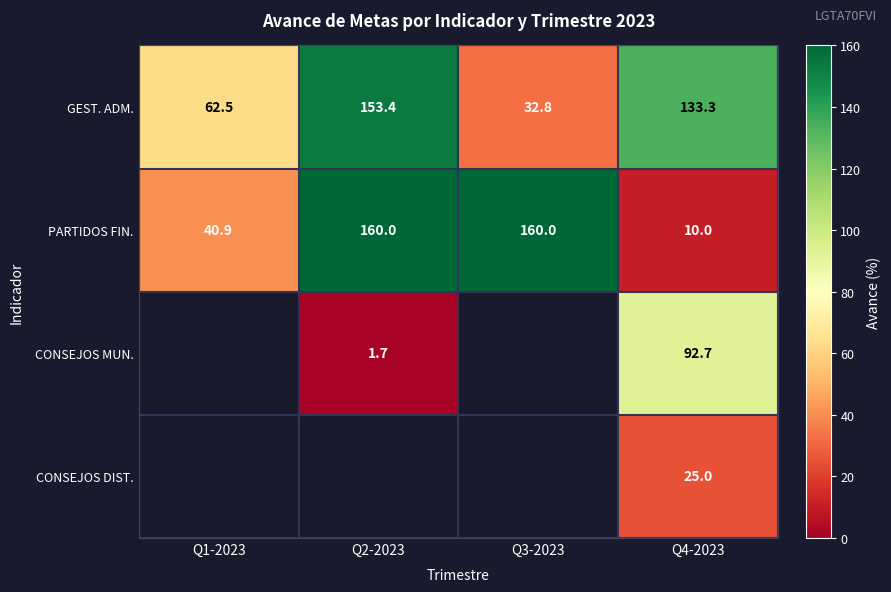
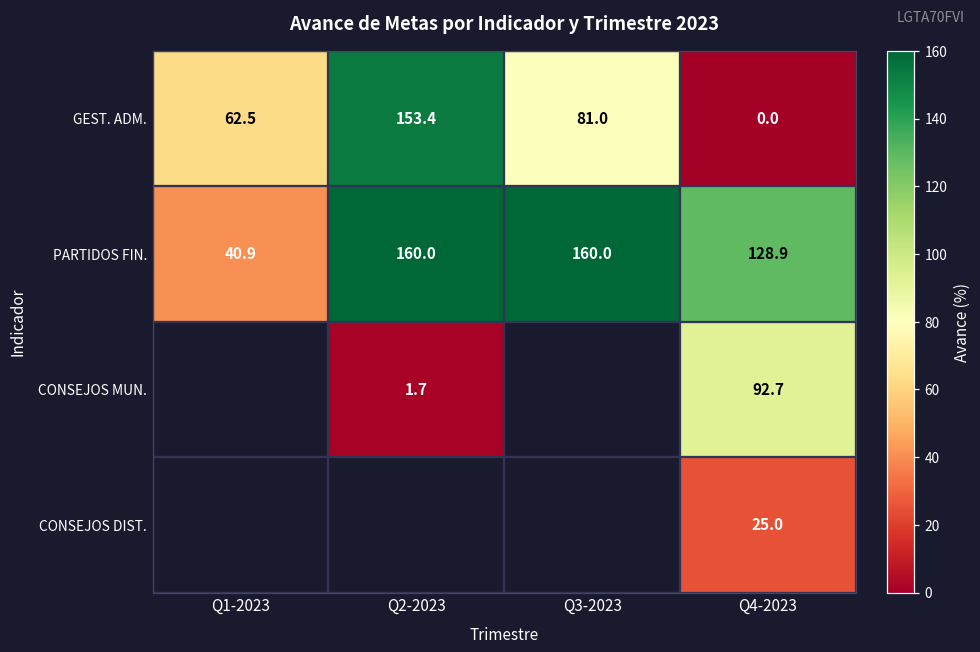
GEST. ADM., Q3-2023: 32.8 -> 81.0
GEST. ADM., Q4-2023: 133.3 -> 0.0
PARTIDOS FIN., Q4-2023: 10.0 -> 128.9
